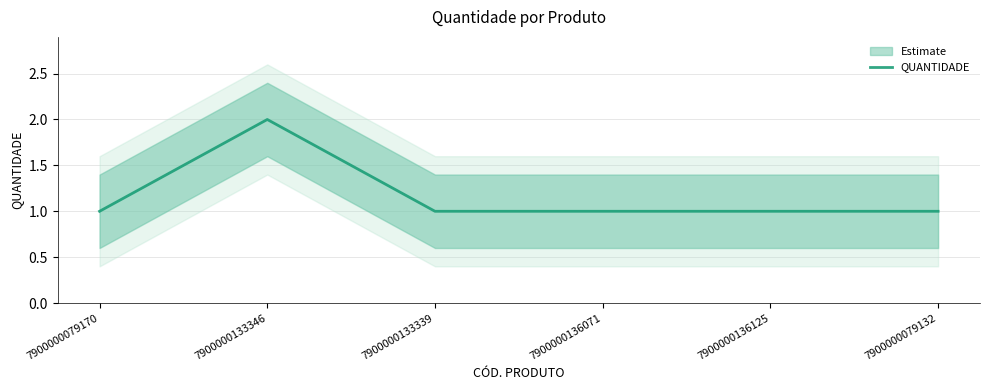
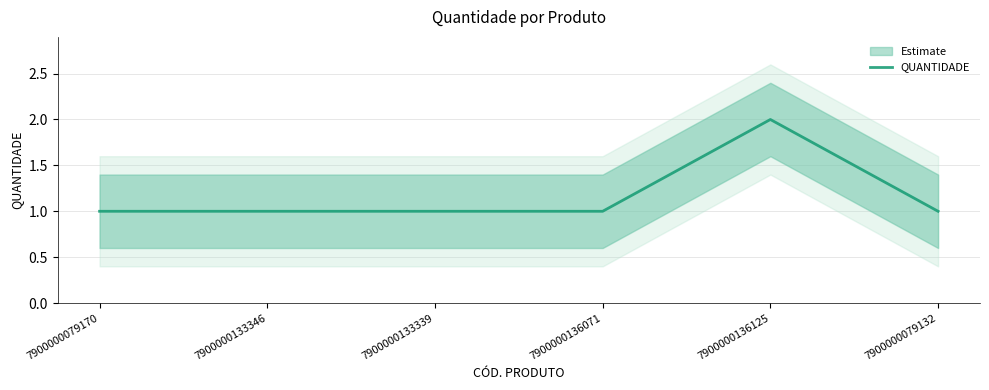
QUANTIDADE, 7900000133346: 2 -> 1
QUANTIDADE, 7900000136125: 1 -> 2
